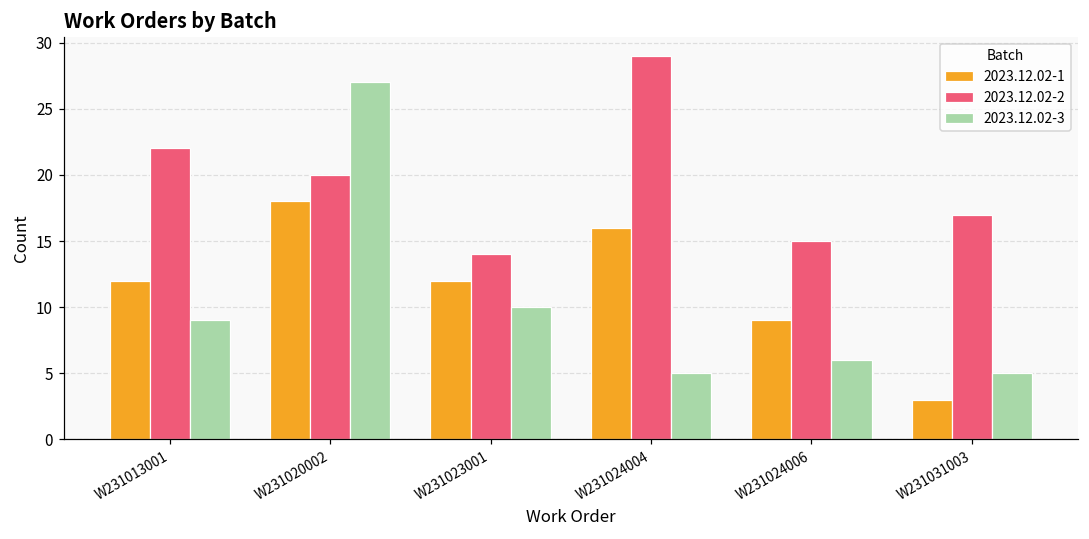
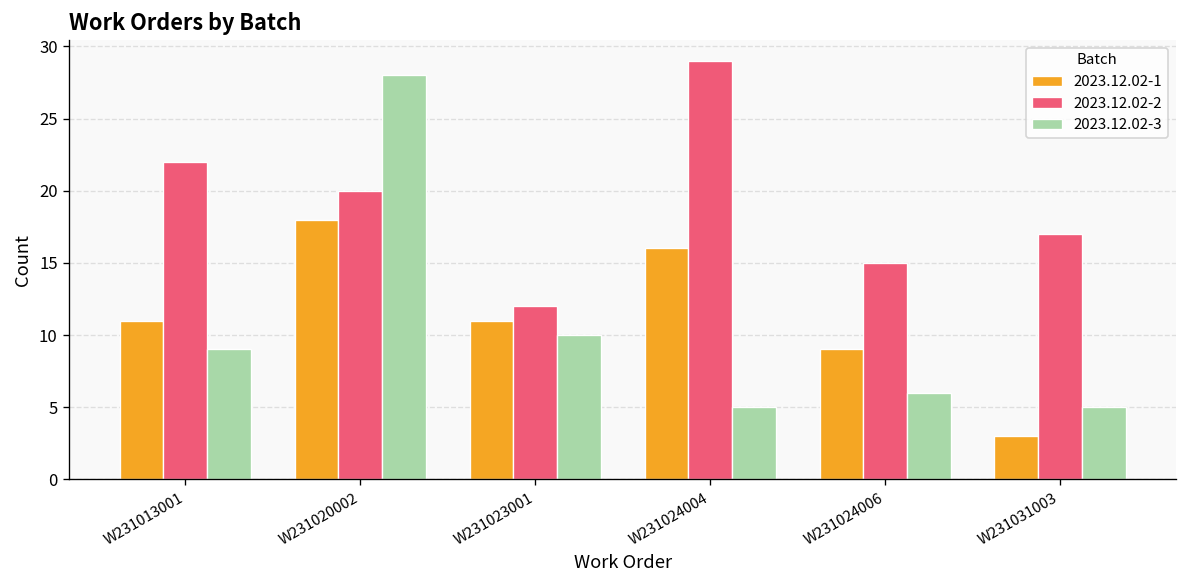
2023.12.02-1, W231013001: 12 -> 11
2023.12.02-3, W231020002: 27 -> 28
2023.12.02-1, W231023001: 12 -> 11
2023.12.02-2, W231023001: 14 -> 12
